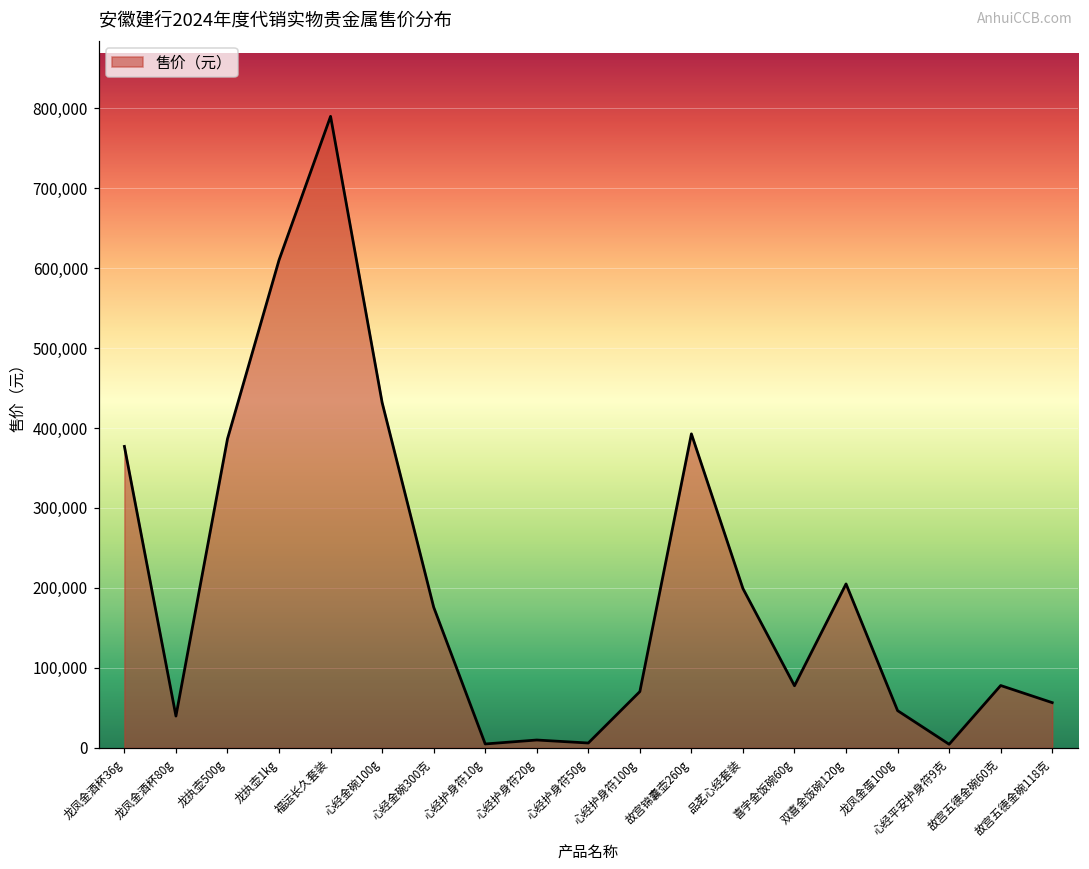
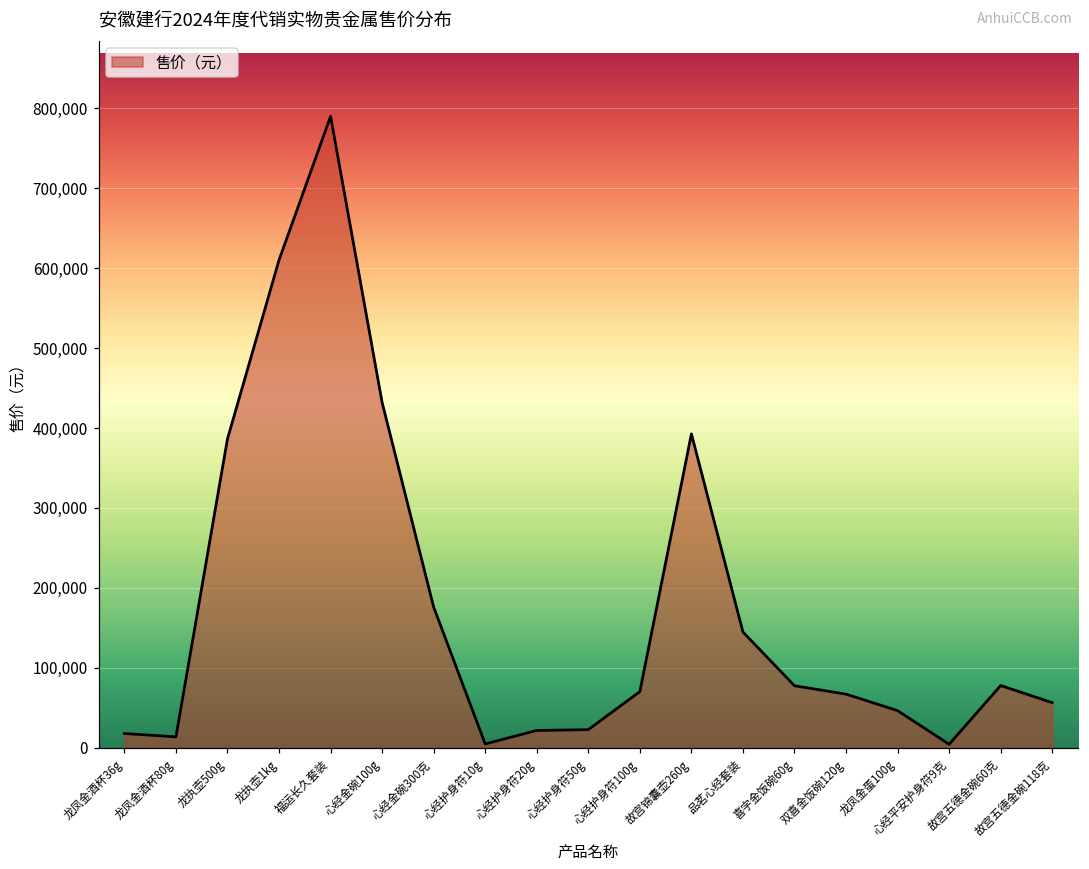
龙凤金酒杯36g: 380,000 -> 20,000
龙凤金酒杯80g: 40,000 -> 10,000
心经护身符20g: 10,000 -> 20,000
心经护身符50g: 10,000 -> 20,000
品茗心经套装: 200,000 -> 140,000
双喜金饭碗120g: 210,000 -> 70,000
